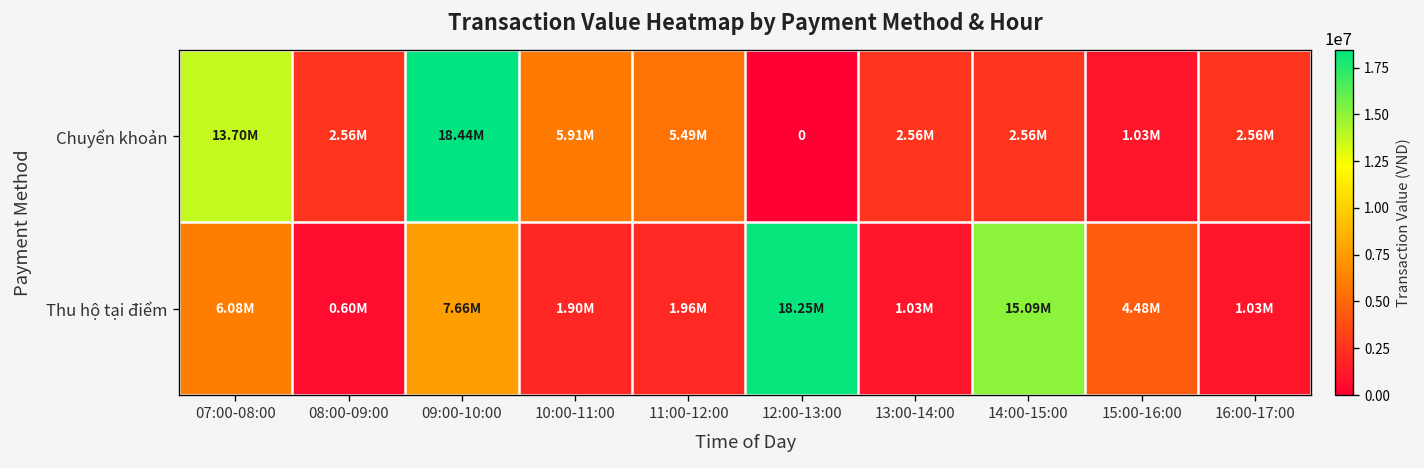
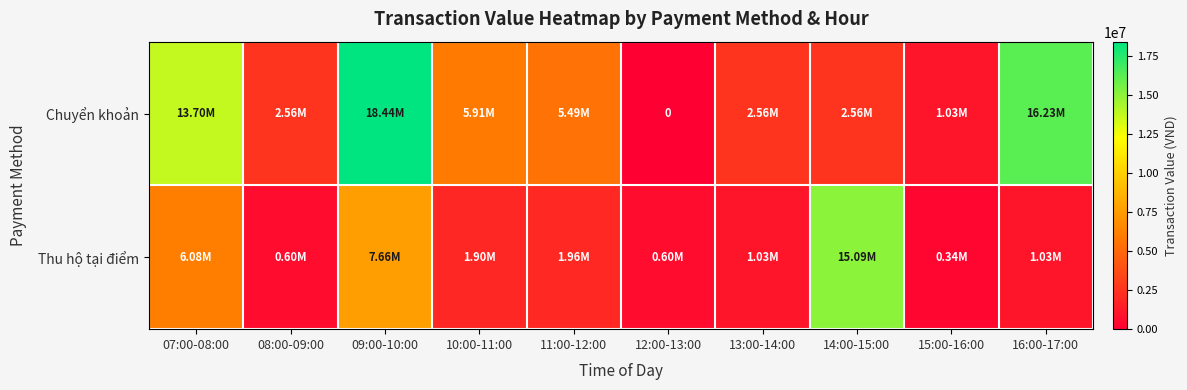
Chuyển khoản, 16:00-17:00: 2.56M -> 16.23M
Thu hộ tại điểm, 12:00-13:00: 18.25M -> 0.60M
Thu hộ tại điểm, 15:00-16:00: 4.48M -> 0.34M
